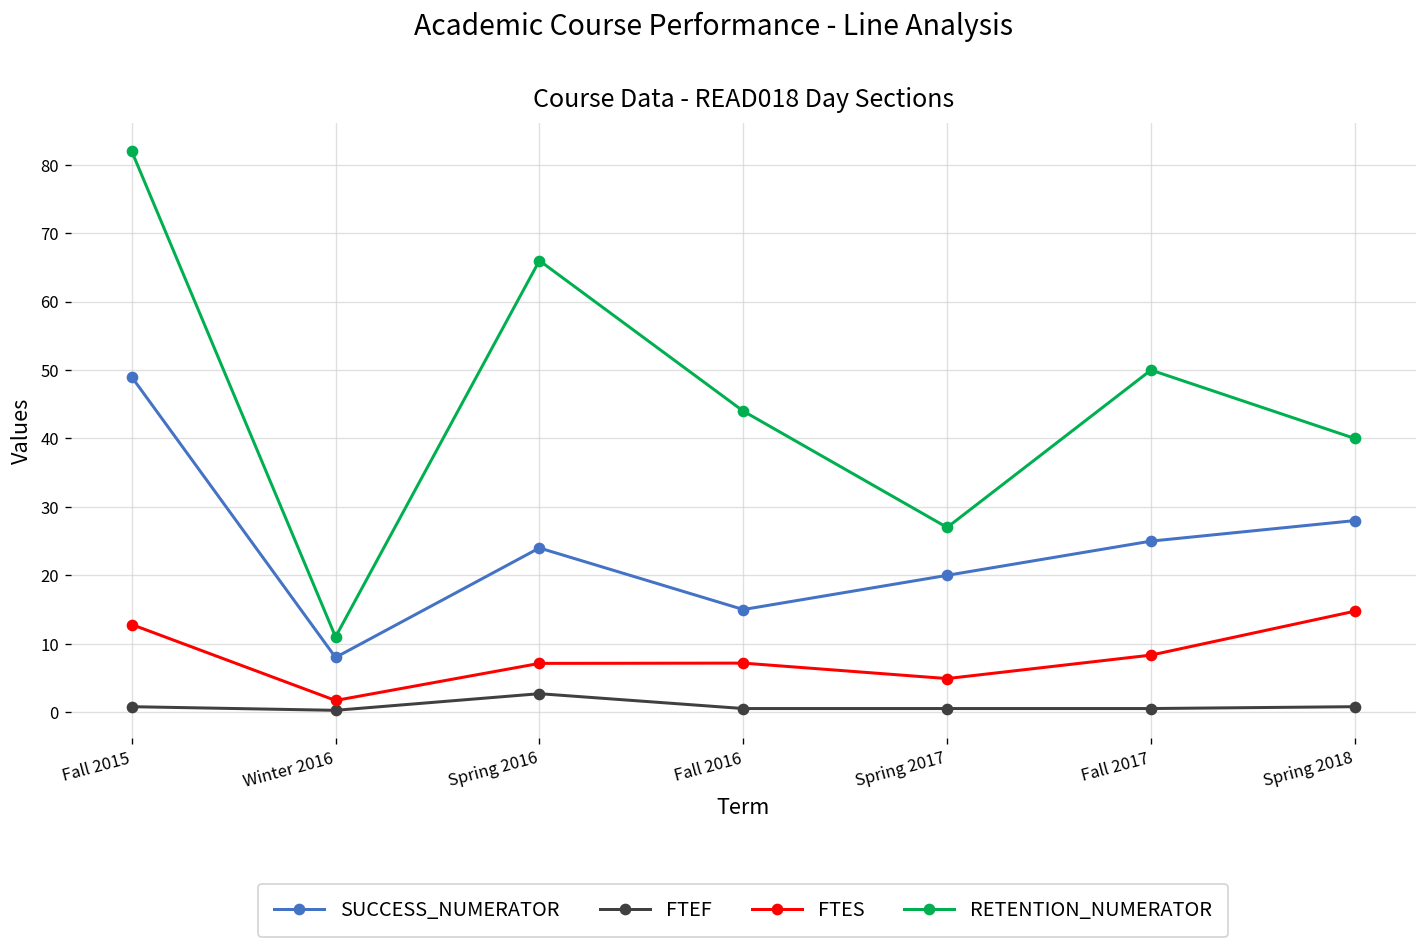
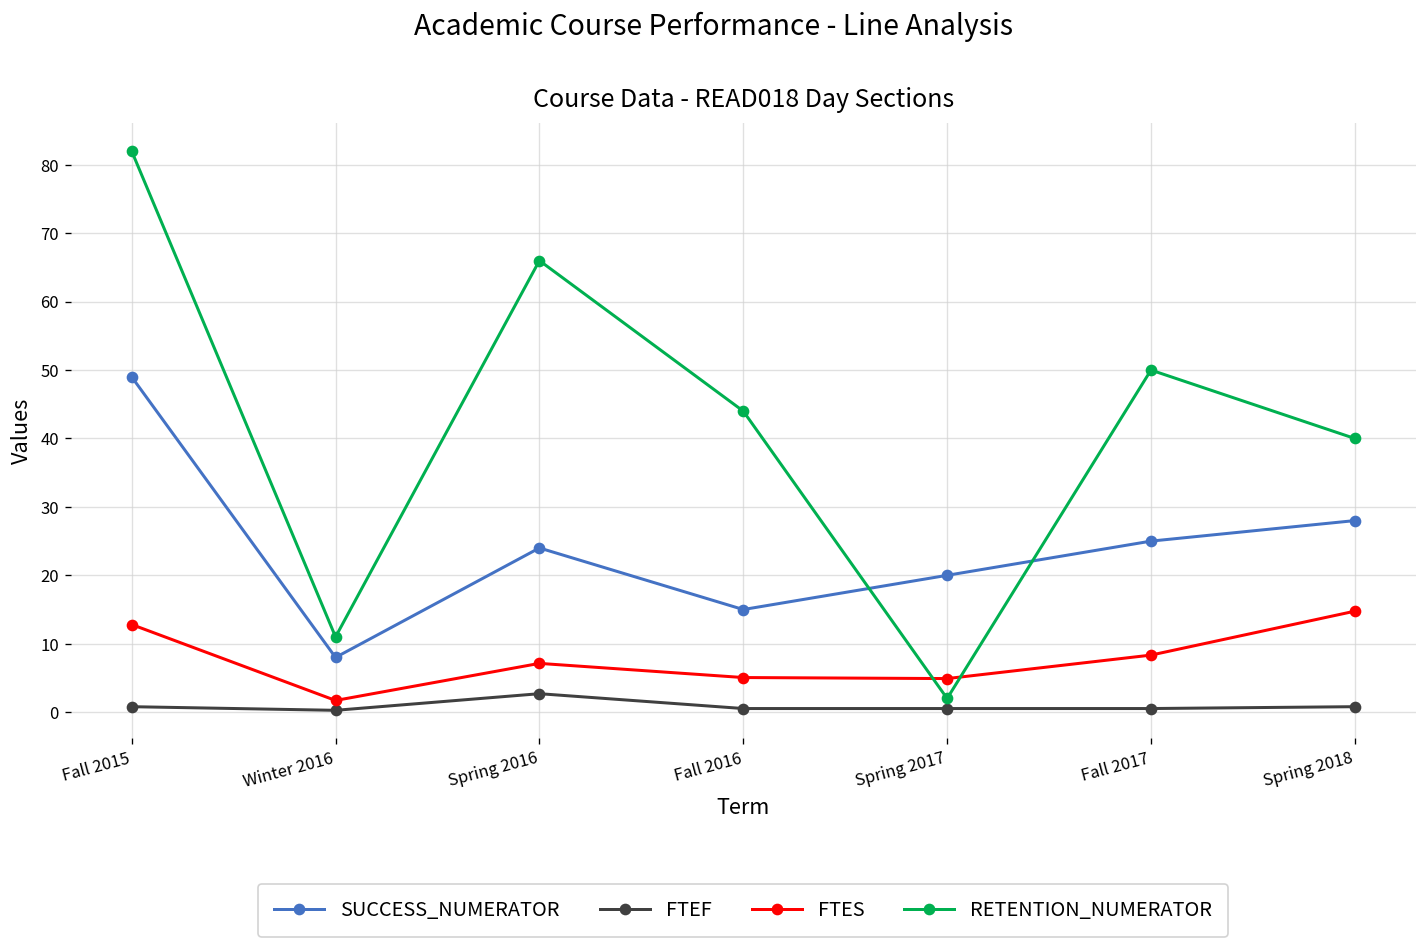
FTES, Fall 2016: 7 -> 5
RETENTION_NUMERATOR, Spring 2017: 27 -> 2
